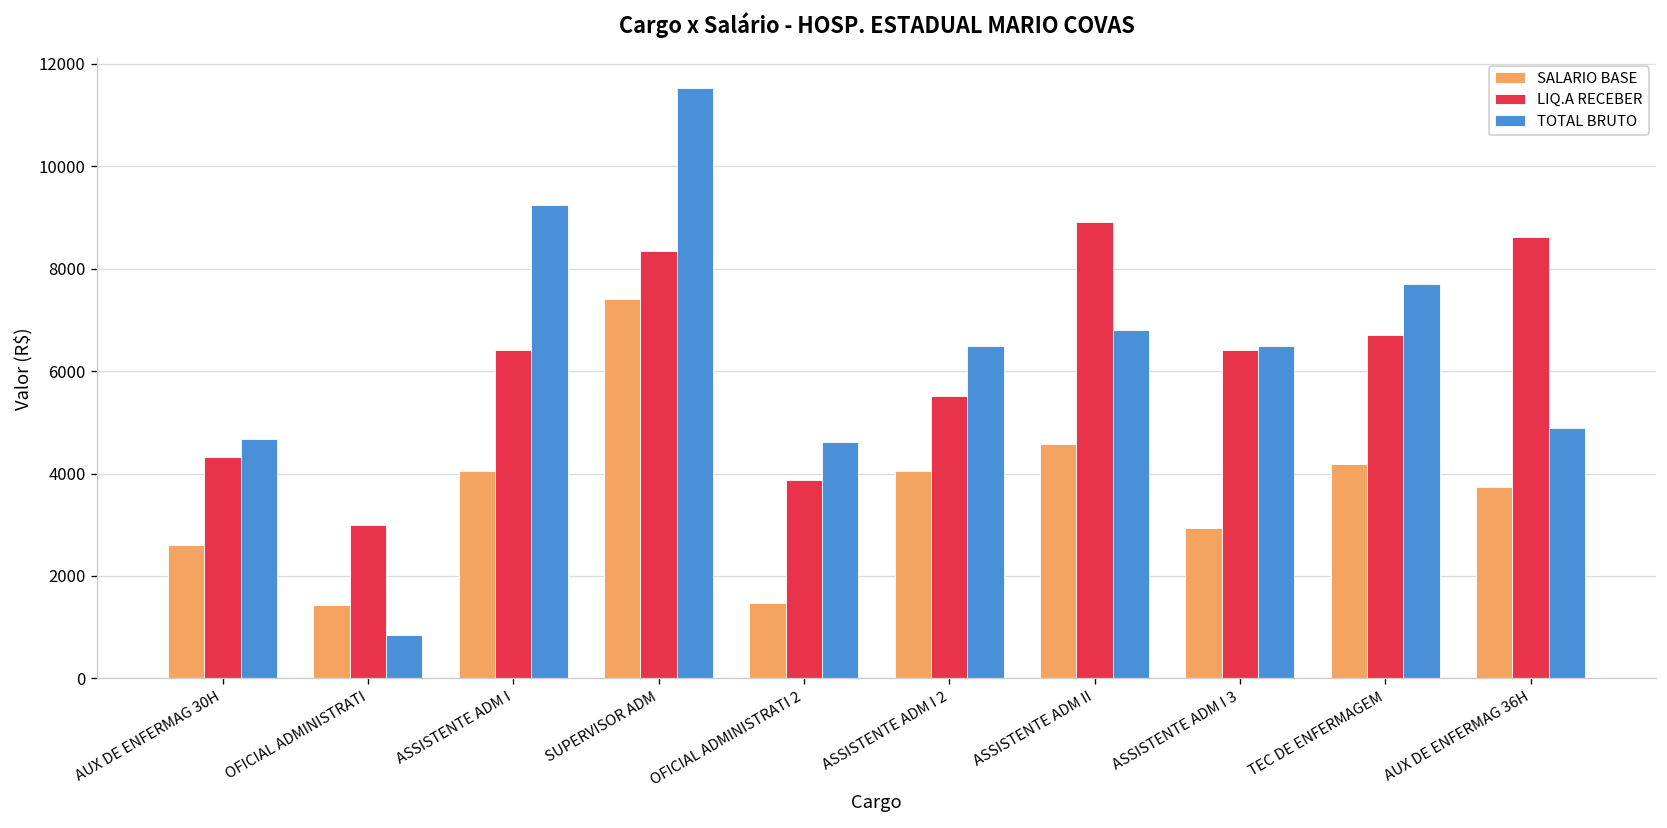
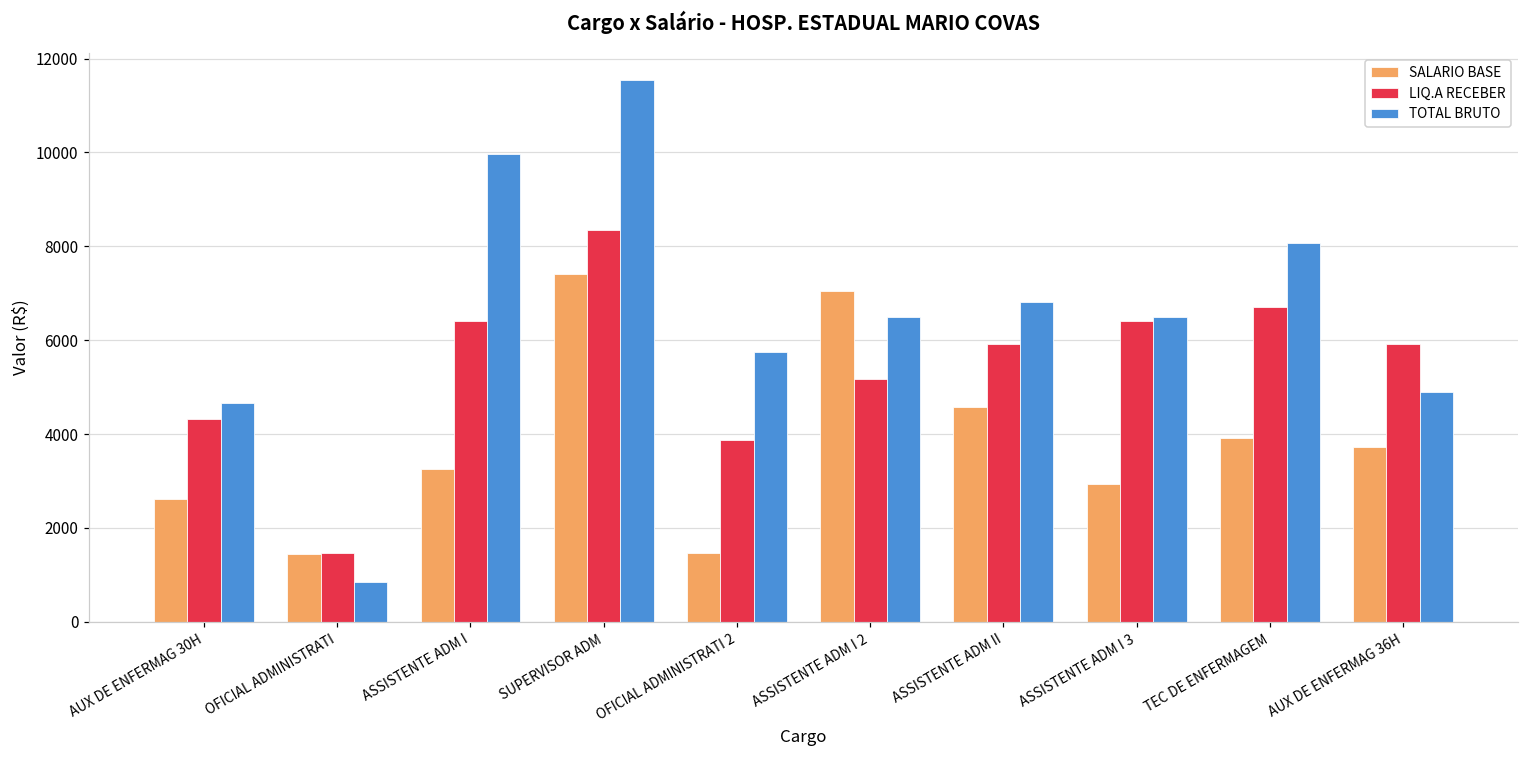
LIQ.A RECEBER, OFICIAL ADMINISTRATI: 3000 -> 1500
SALARIO BASE, ASSISTENTE ADM I: 4100 -> 3200
TOTAL BRUTO, ASSISTENTE ADM I: 9300 -> 10000
TOTAL BRUTO, OFICIAL ADMINISTRATI 2: 4600 -> 5800
SALARIO BASE, ASSISTENTE ADM I 2: 4100 -> 7000
LIQ.A RECEBER, ASSISTENTE ADM I 2: 5500 -> 5200
LIQ.A RECEBER, ASSISTENTE ADM II: 8900 -> 5900
SALARIO BASE, TEC DE ENFERMAGEM: 4200 -> 3900
TOTAL BRUTO, TEC DE ENFERMAGEM: 7700 -> 8100
LIQ.A RECEBER, AUX DE ENFERMAG 36H: 8600 -> 5900
